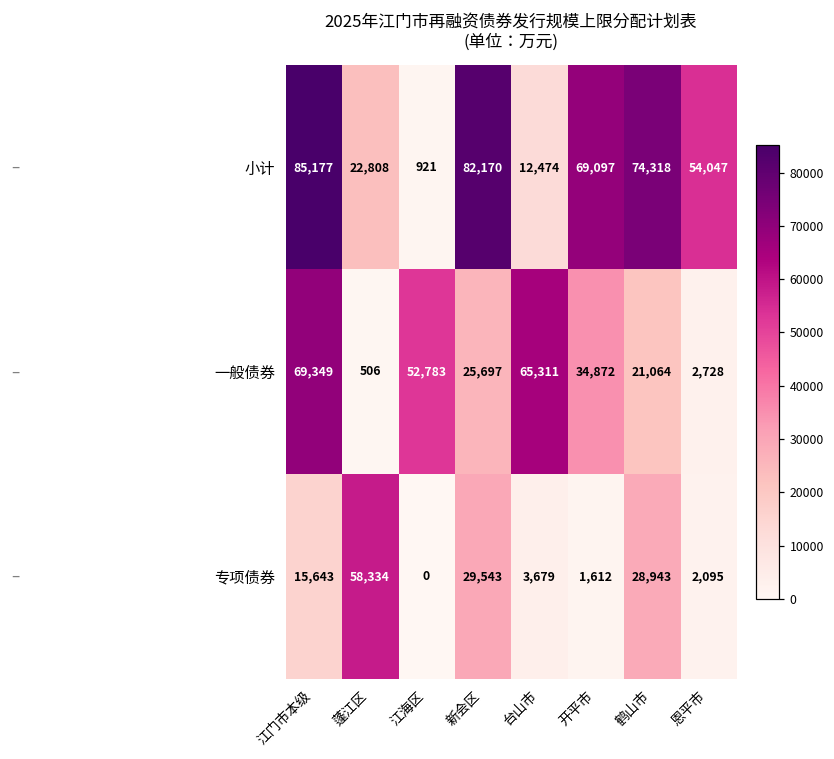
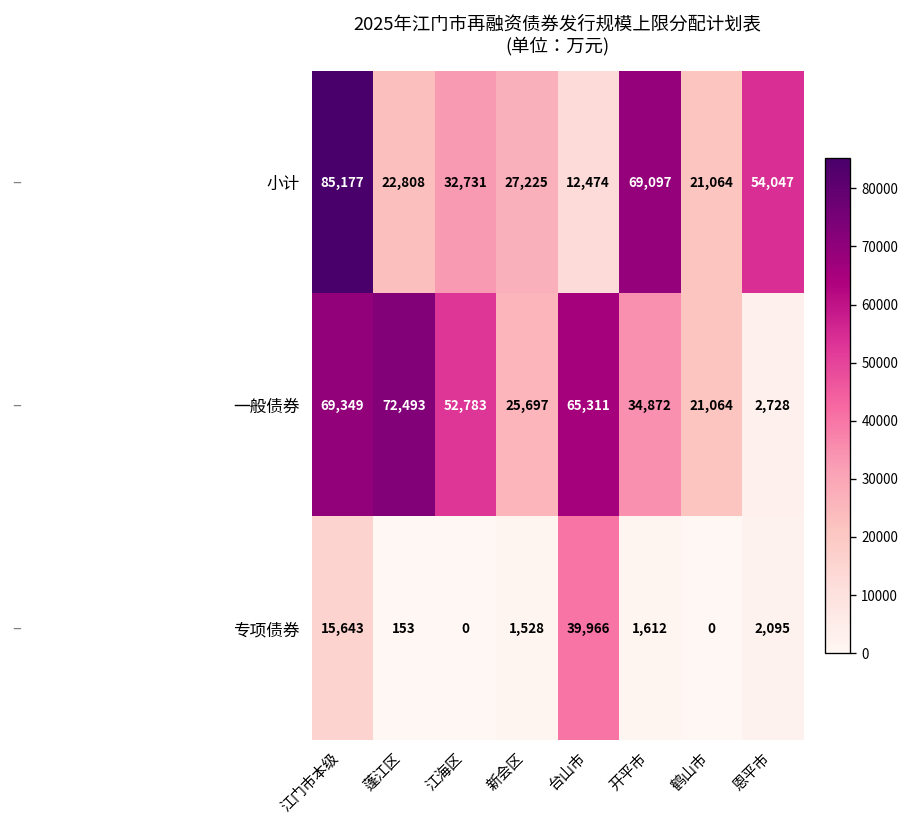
小计, 江海区: 921 -> 32,731
小计, 新会区: 82,170 -> 27,225
小计, 鹤山市: 74,318 -> 21,064
一般债券, 蓬江区: 506 -> 72,493
专项债券, 蓬江区: 58,334 -> 153
专项债券, 新会区: 29,543 -> 1,528
专项债券, 台山市: 3,679 -> 39,966
专项债券, 鹤山市: 28,943 -> 0
